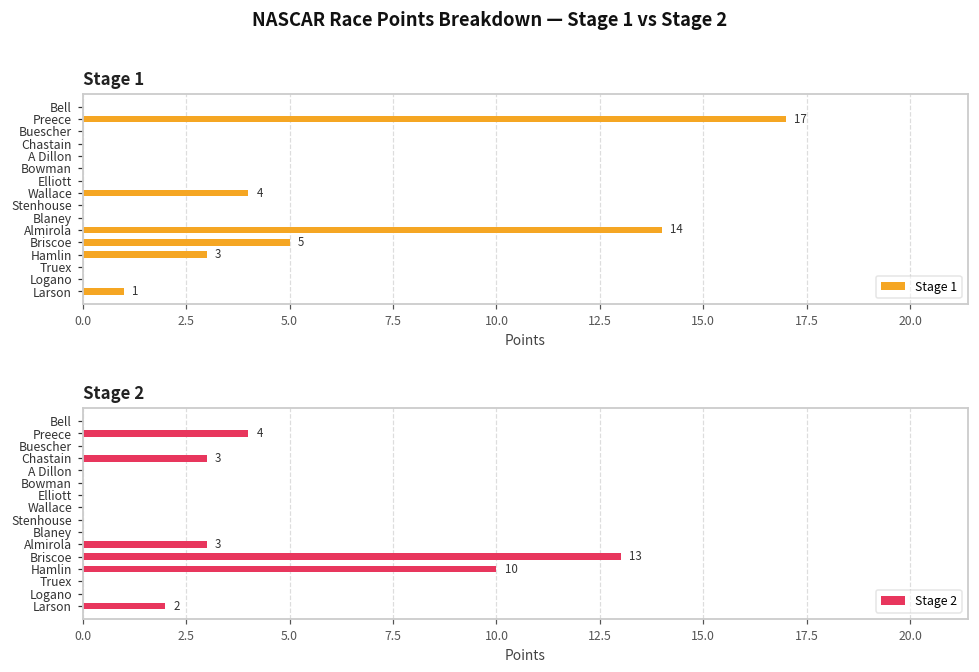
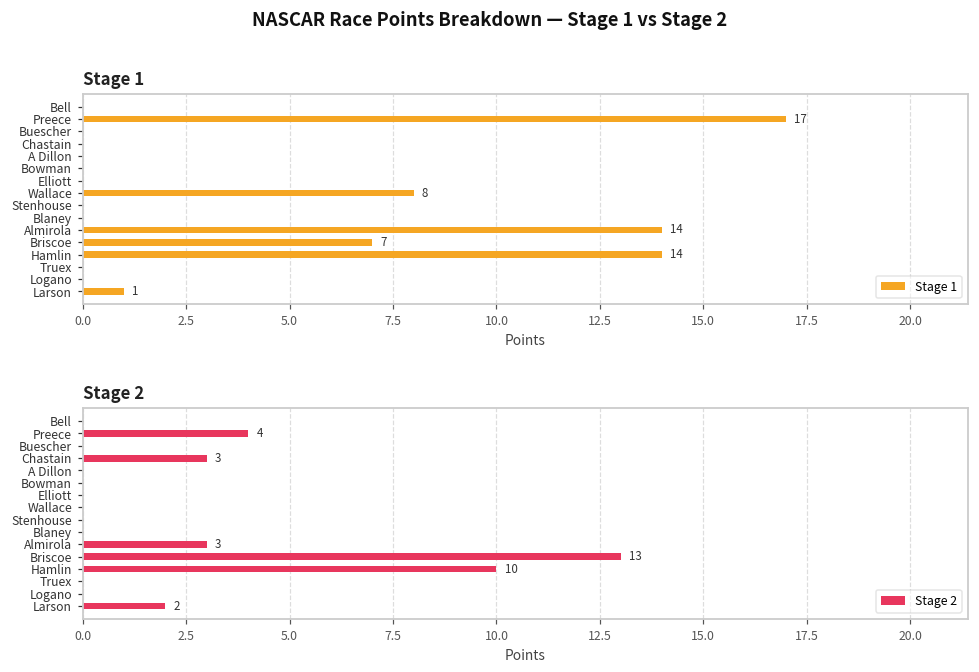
Stage 1, Wallace: 4 -> 8
Stage 1, Briscoe: 5 -> 7
Stage 1, Hamlin: 3 -> 14
